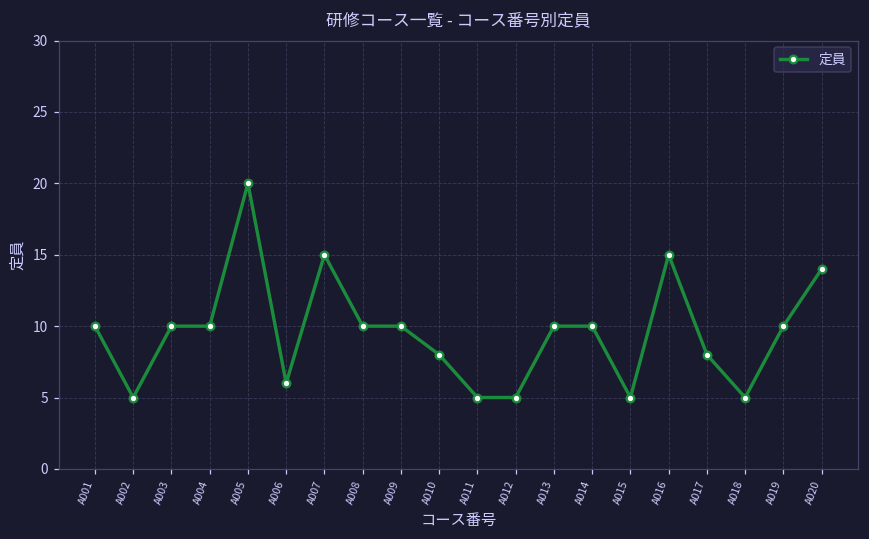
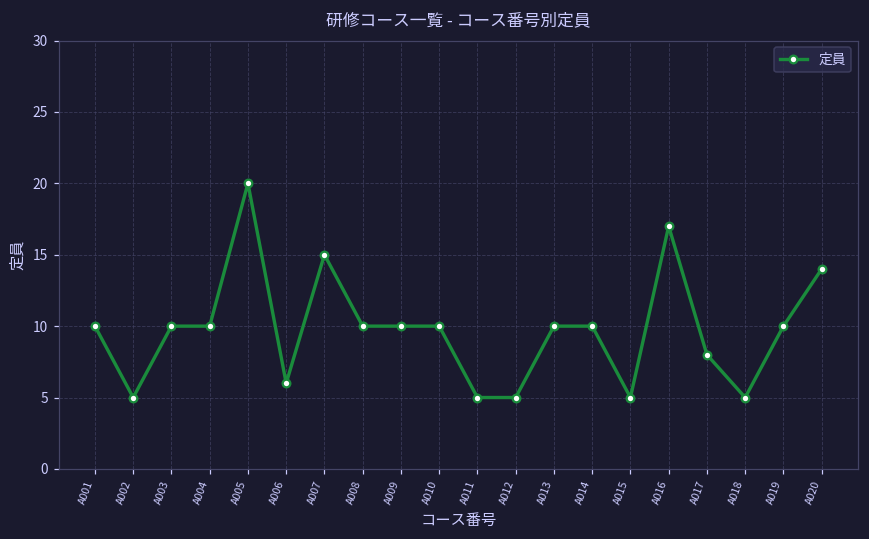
A010: 8 -> 10
A016: 15 -> 17
